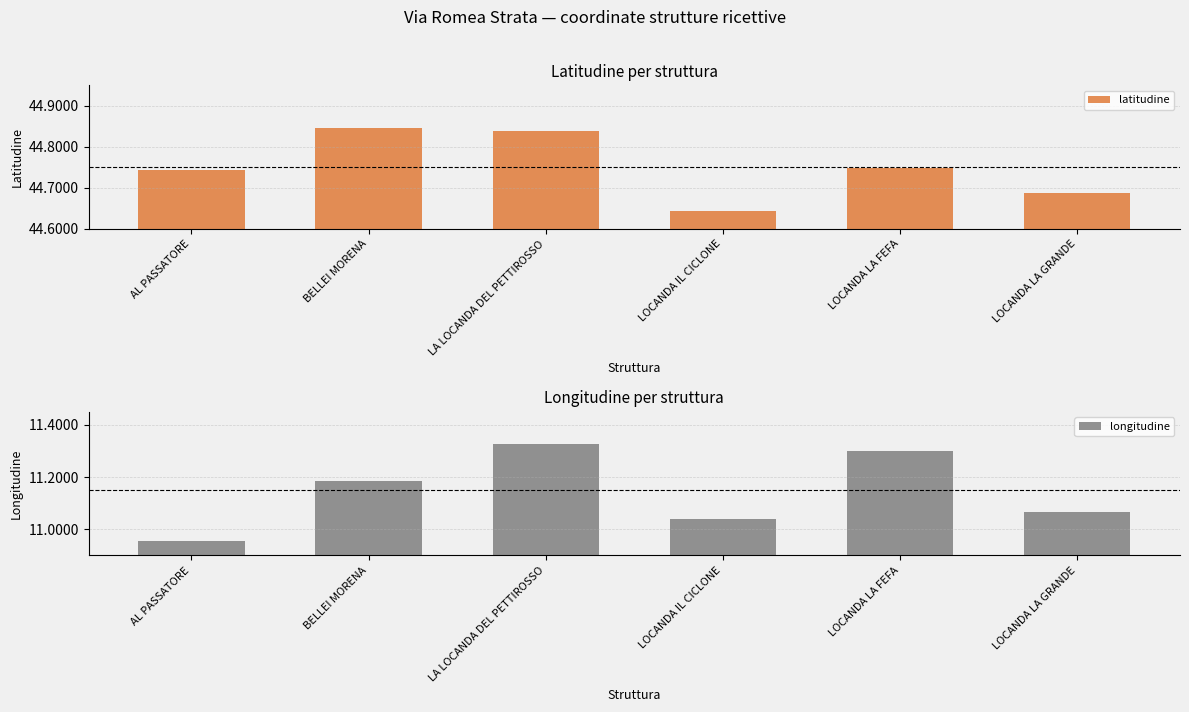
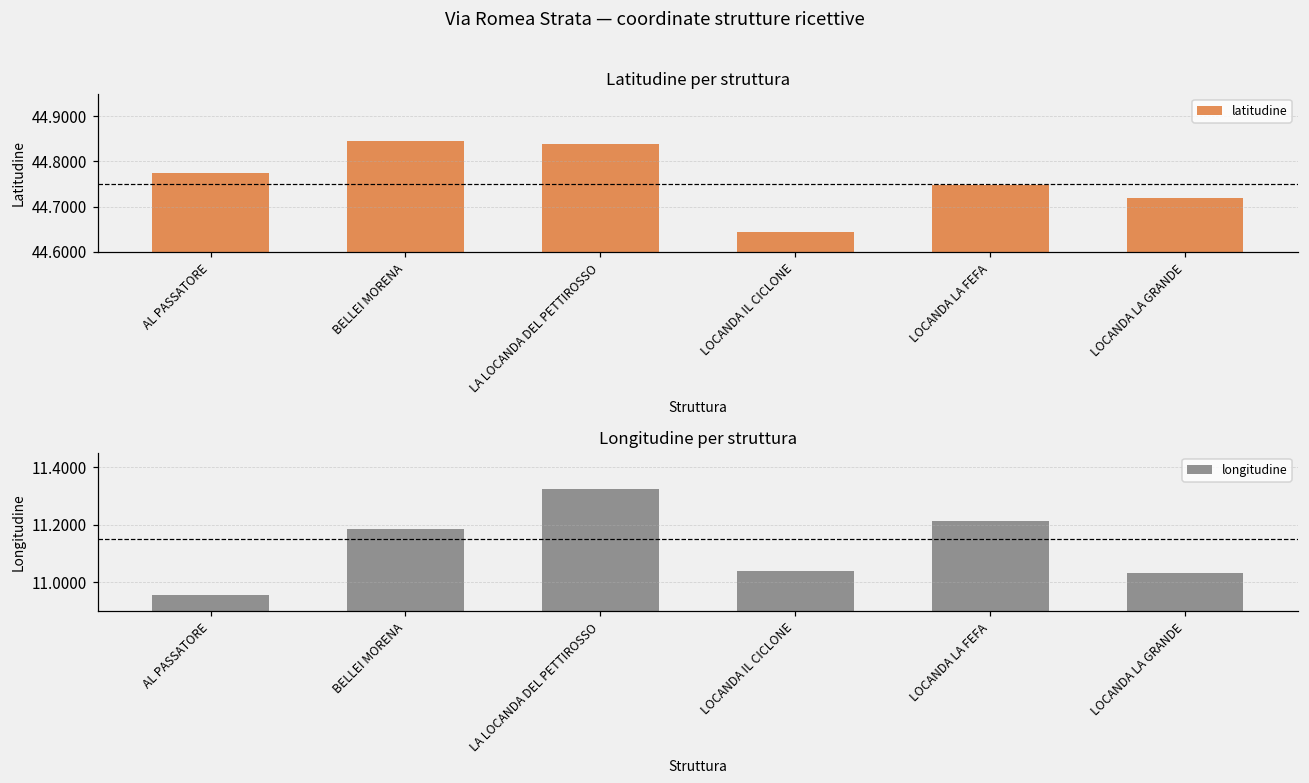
Latitudine per struttura, AL PASSATORE: 44.74 -> 44.77
Latitudine per struttura, LOCANDA LA GRANDE: 44.69 -> 44.72
Longitudine per struttura, LOCANDA LA FEFA: 11.30 -> 11.21
Longitudine per struttura, LOCANDA LA GRANDE: 11.07 -> 11.03
